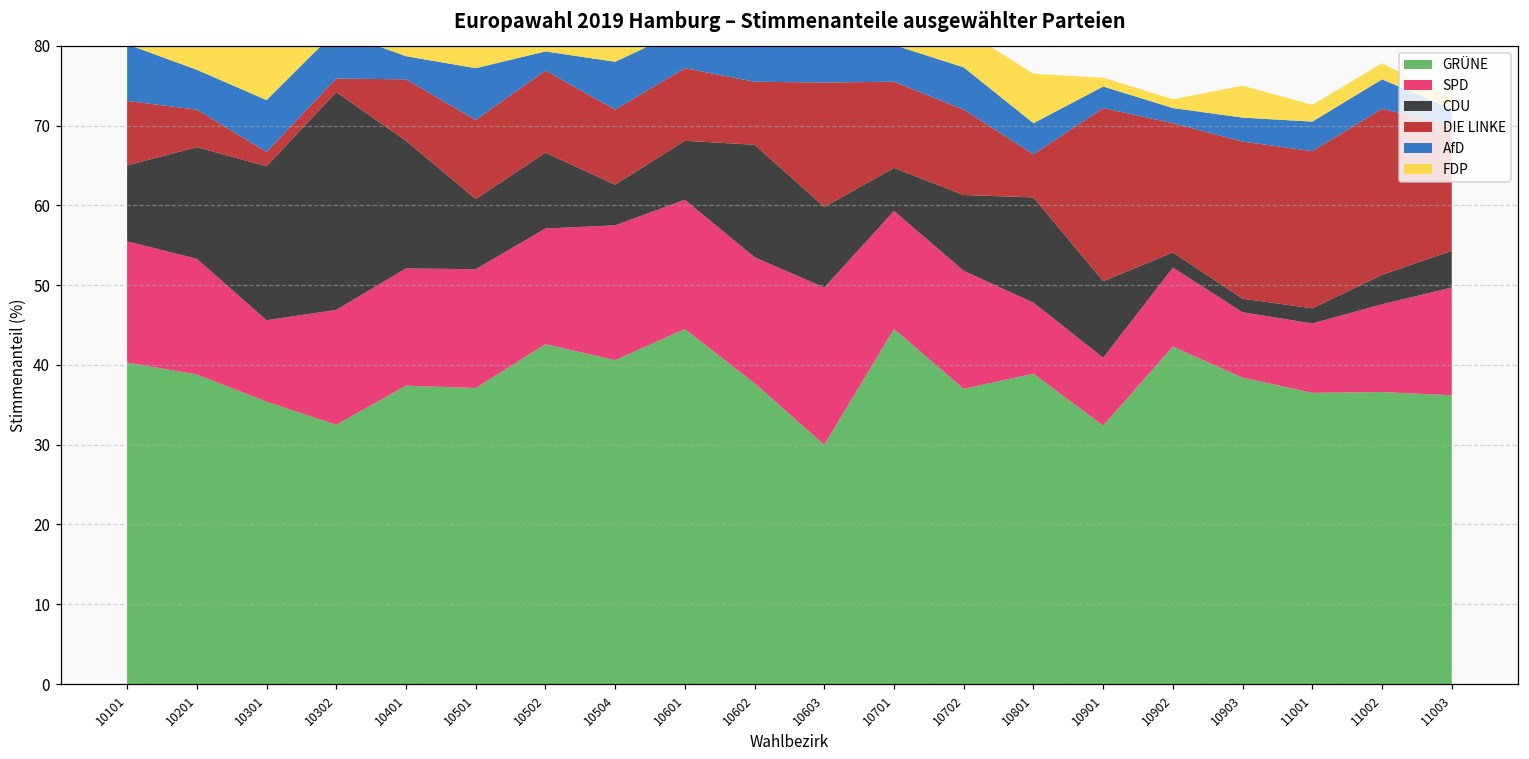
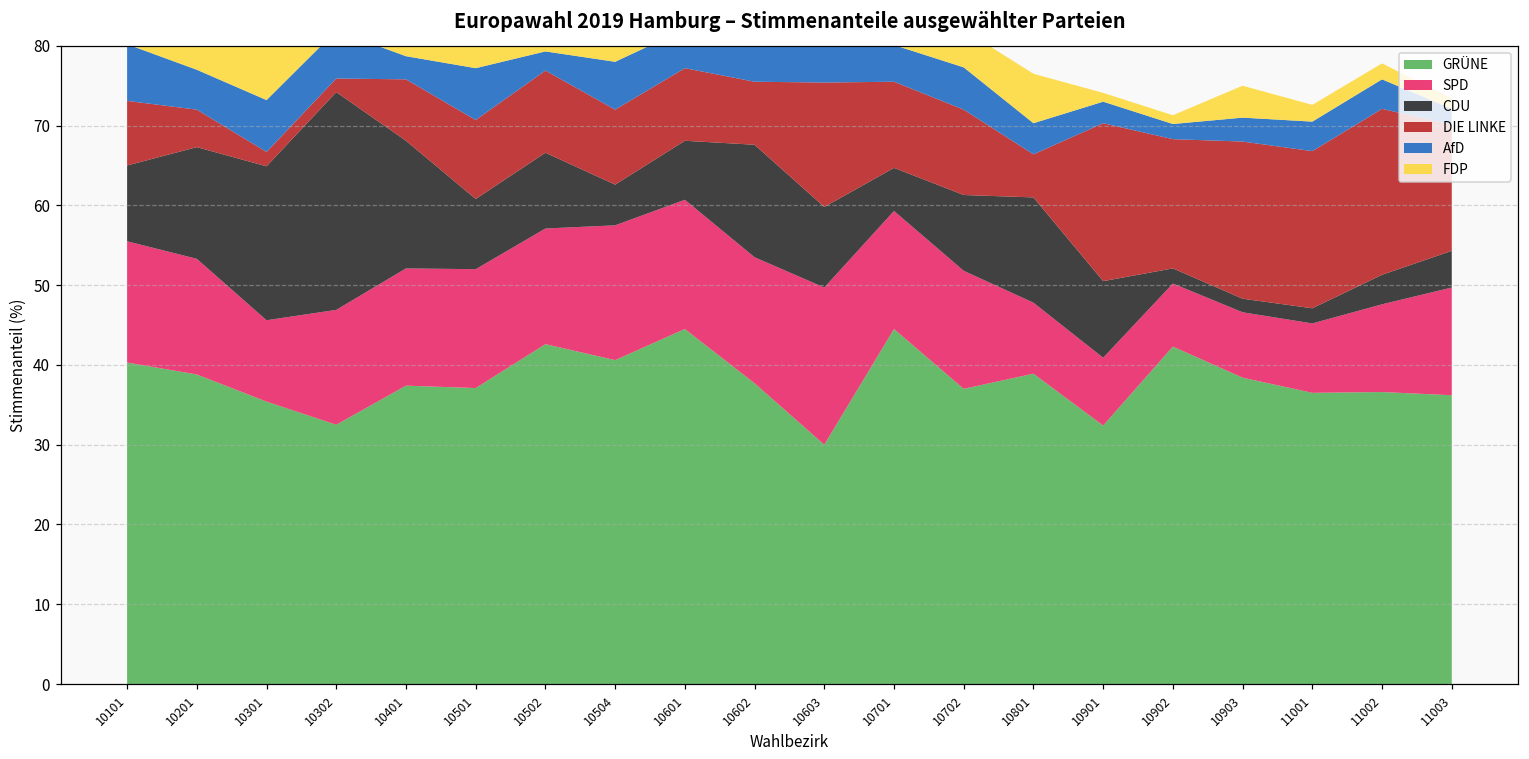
DIE LINKE, 10901: 22 -> 20
SPD, 10902: 10 -> 8
